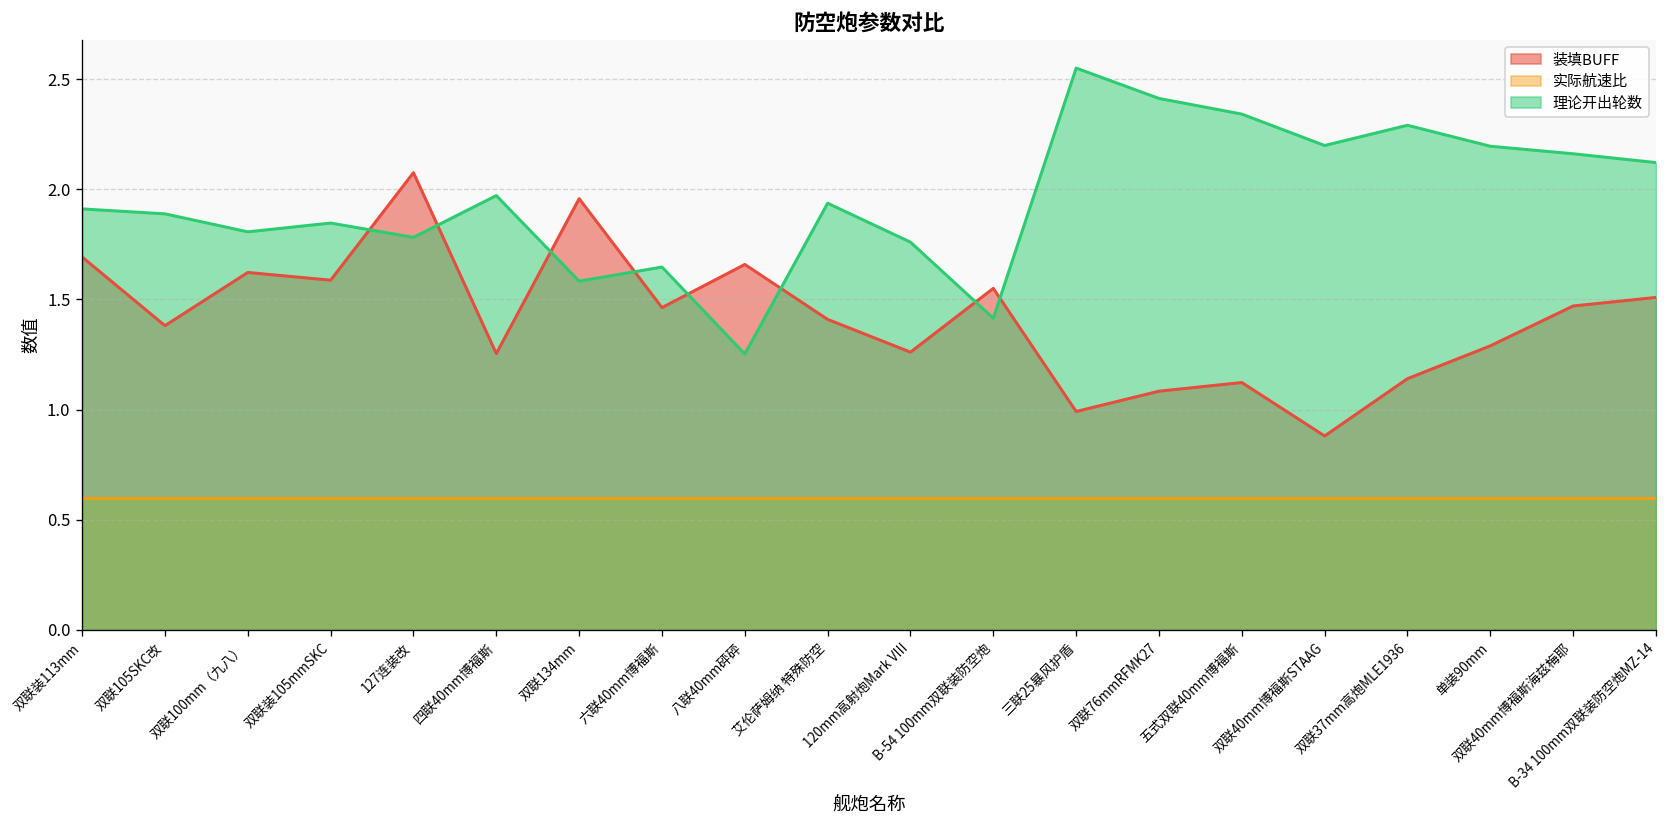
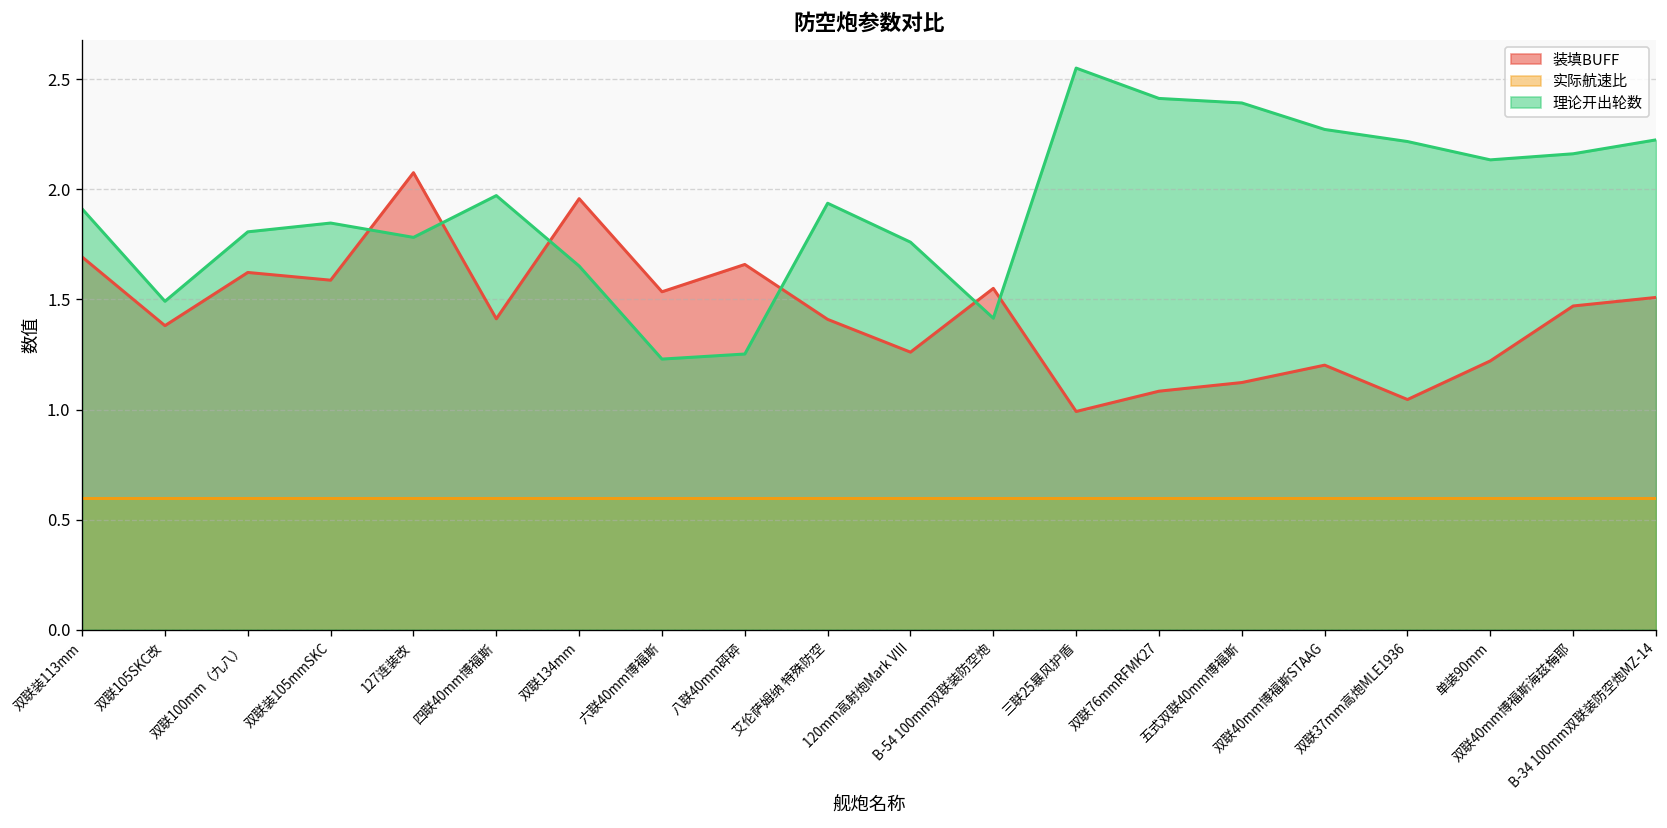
理论开出轮数, 双联105SKC改: 1.89 -> 1.49
装填BUFF, 四联40mm博福斯: 1.25 -> 1.41
理论开出轮数, 双联134mm: 1.58 -> 1.65
装填BUFF, 六联40mm博福斯: 1.46 -> 1.53
理论开出轮数, 六联40mm博福斯: 1.65 -> 1.23
理论开出轮数, 五式双联40mm博福斯: 2.34 -> 2.39
装填BUFF, 双联40mm博福斯STAAG: 0.88 -> 1.20
理论开出轮数, 双联40mm博福斯STAAG: 2.20 -> 2.27
装填BUFF, 双联37mm高炮MLE1936: 1.14 -> 1.05
理论开出轮数, 双联37mm高炮MLE1936: 2.29 -> 2.22
装填BUFF, 单装90mm: 1.29 -> 1.22
理论开出轮数, 单装90mm: 2.20 -> 2.13
理论开出轮数, B-34 100mm双联装防空炮MZ-14: 2.12 -> 2.22
